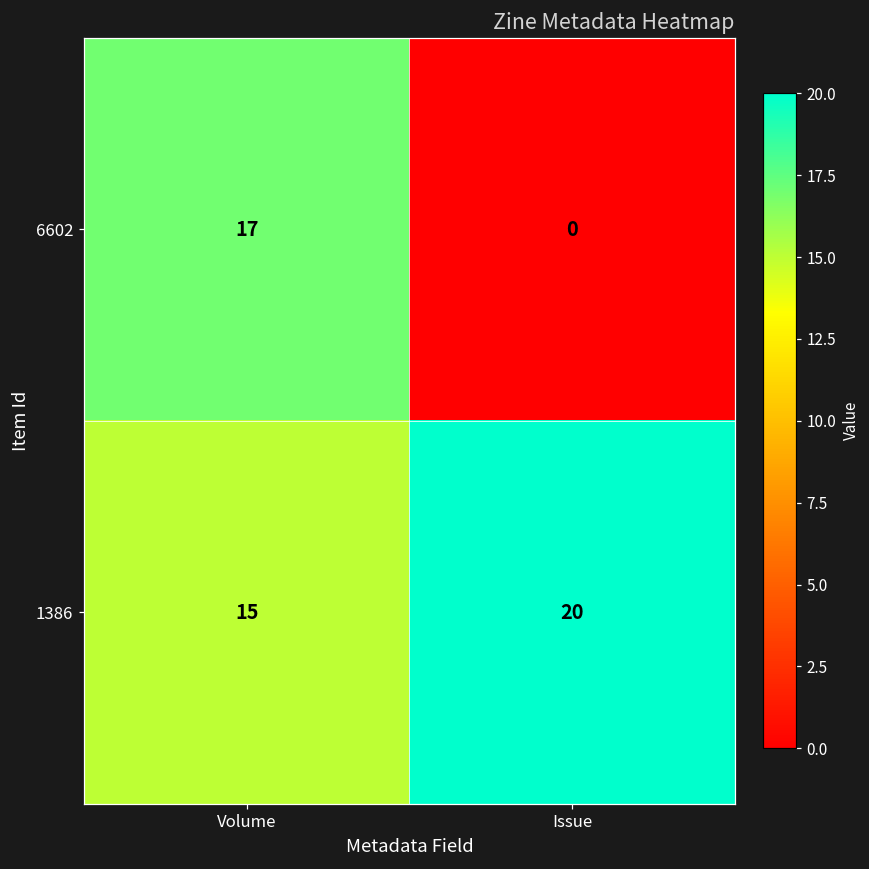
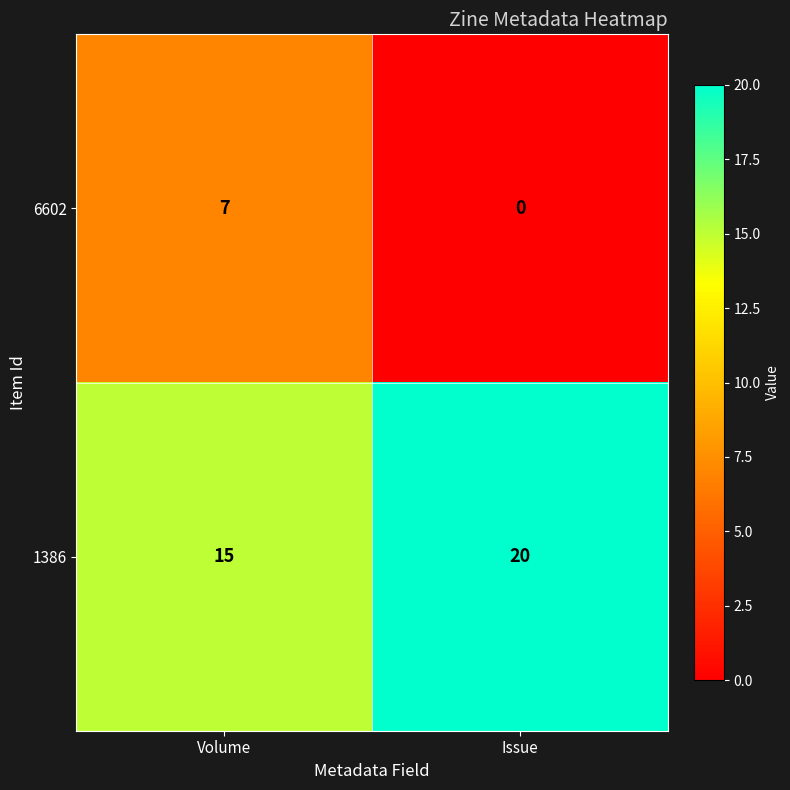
6602, Volume: 17 -> 7
